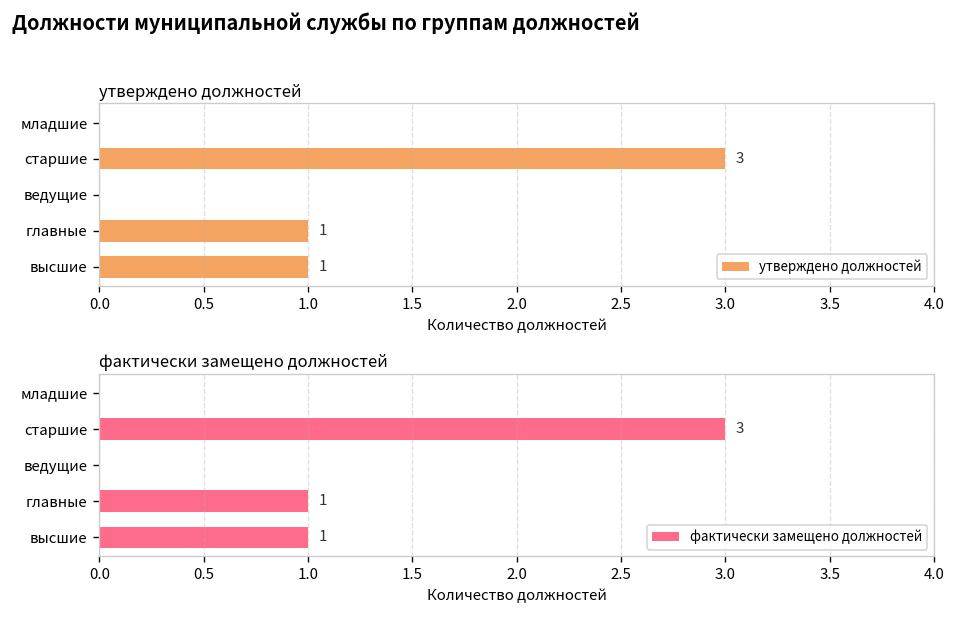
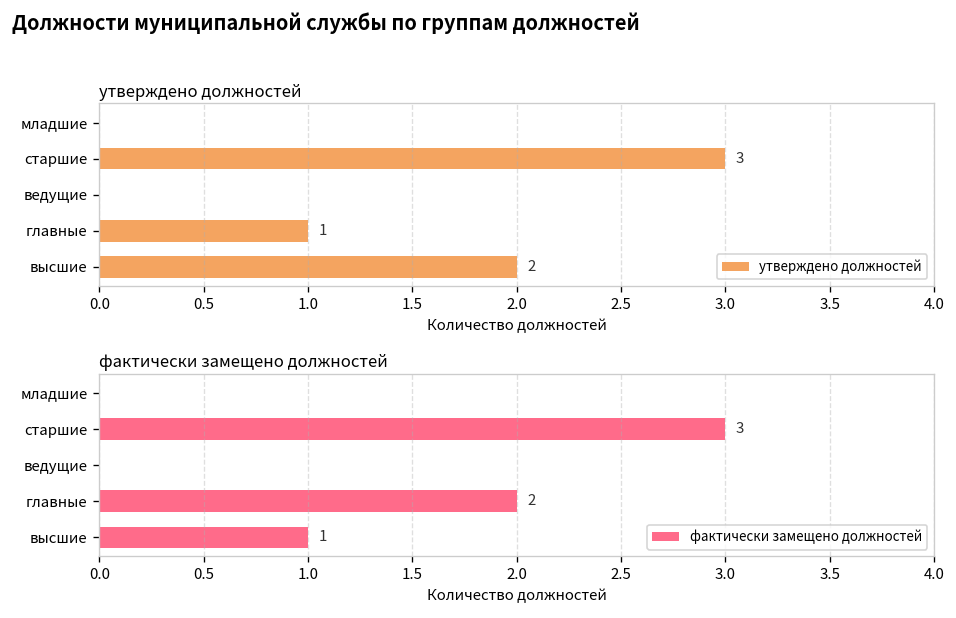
утверждено должностей, высшие: 1 -> 2
фактически замещено должностей, главные: 1 -> 2
